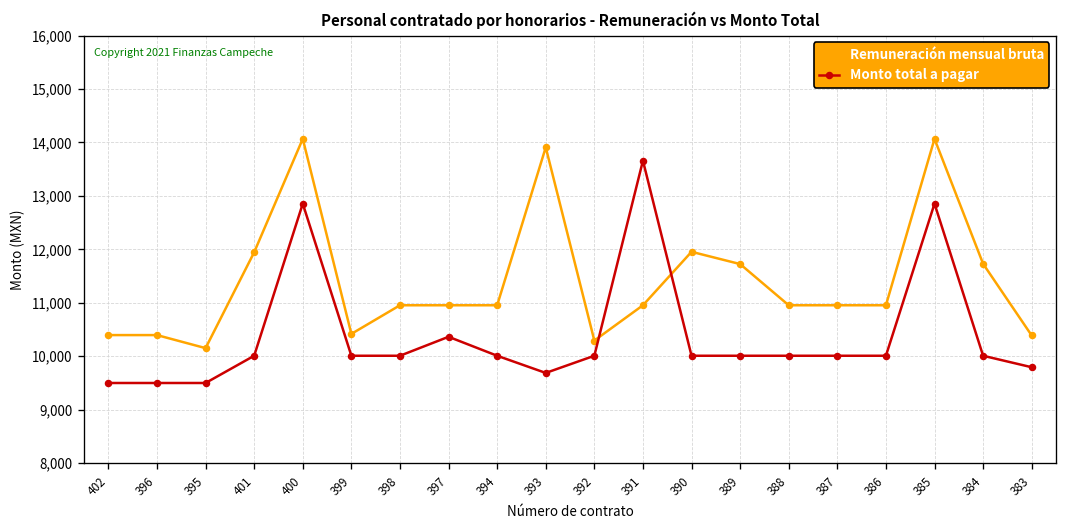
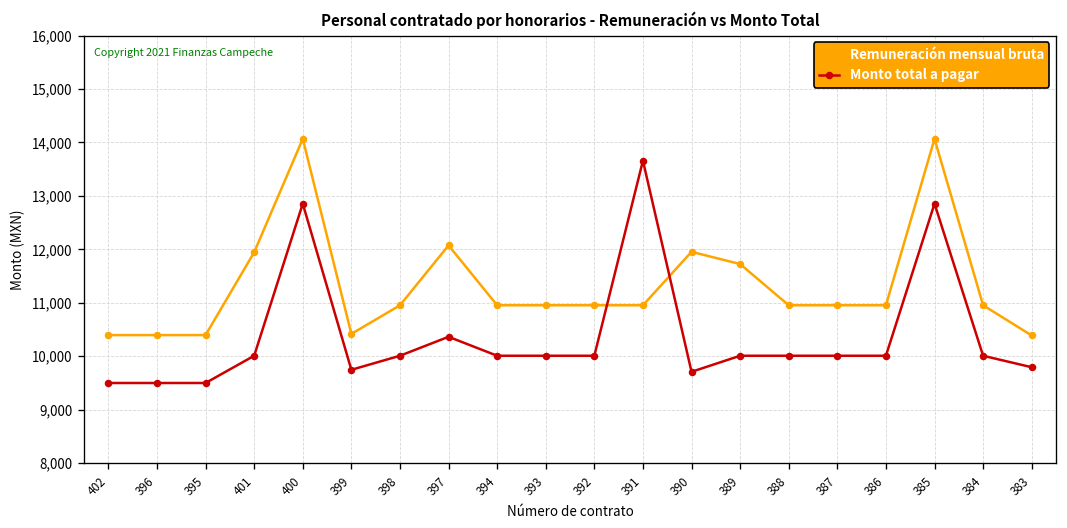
Remuneración mensual bruta, 395: 10,200 -> 10,400
Monto total a pagar, 399: 10,000 -> 9,700
Remuneración mensual bruta, 397: 11,000 -> 12,100
Remuneración mensual bruta, 393: 13,900 -> 11,000
Monto total a pagar, 393: 9,700 -> 10,000
Remuneración mensual bruta, 392: 10,300 -> 11,000
Monto total a pagar, 390: 10,000 -> 9,700
Remuneración mensual bruta, 384: 11,700 -> 11,000
